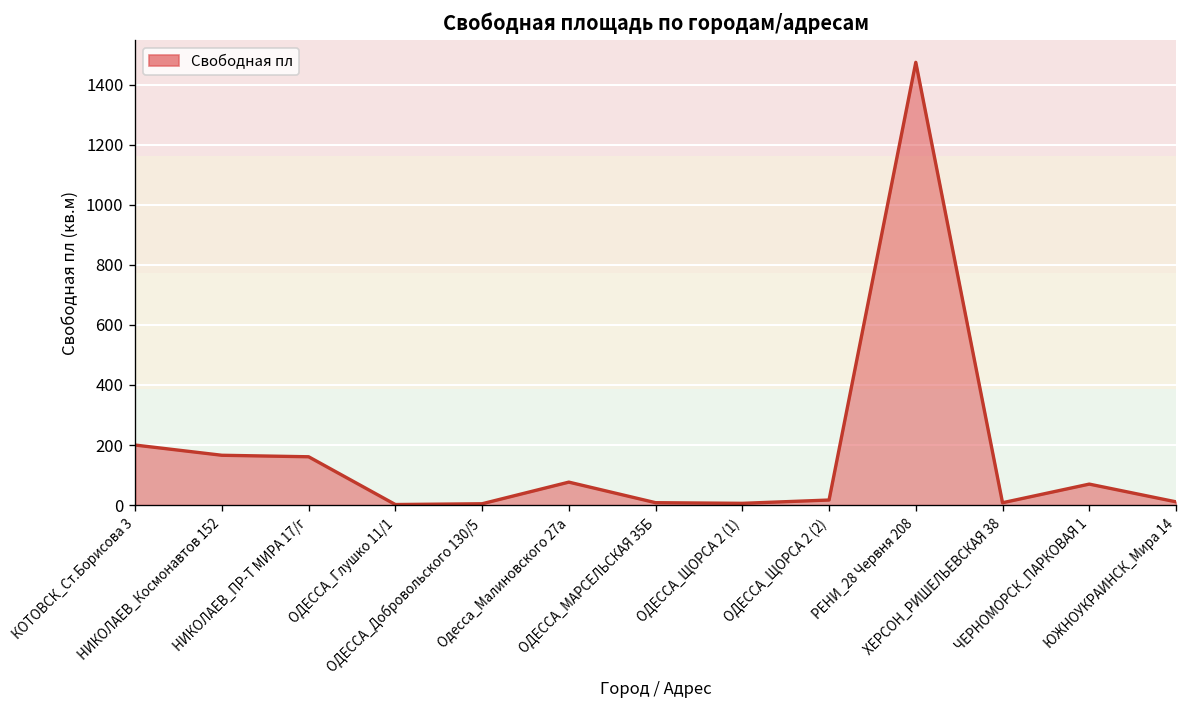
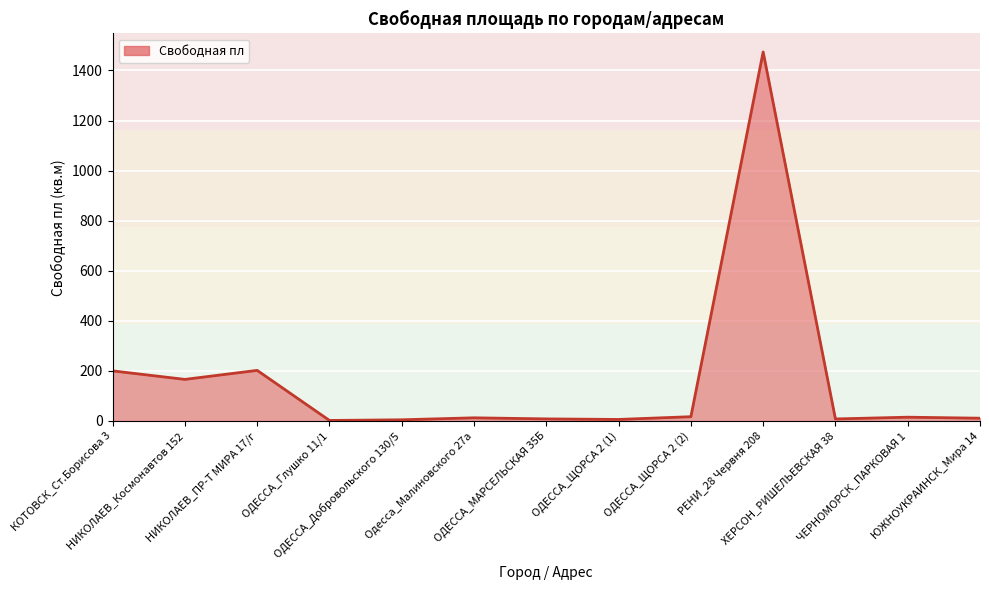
НИКОЛАЕВ_ПР-Т МИРА 17/г: 160 -> 200
Одесса_Малиновского 27а: 80 -> 10
ЧЕРНОМОРСК_ПАРКОВАЯ 1: 70 -> 20
